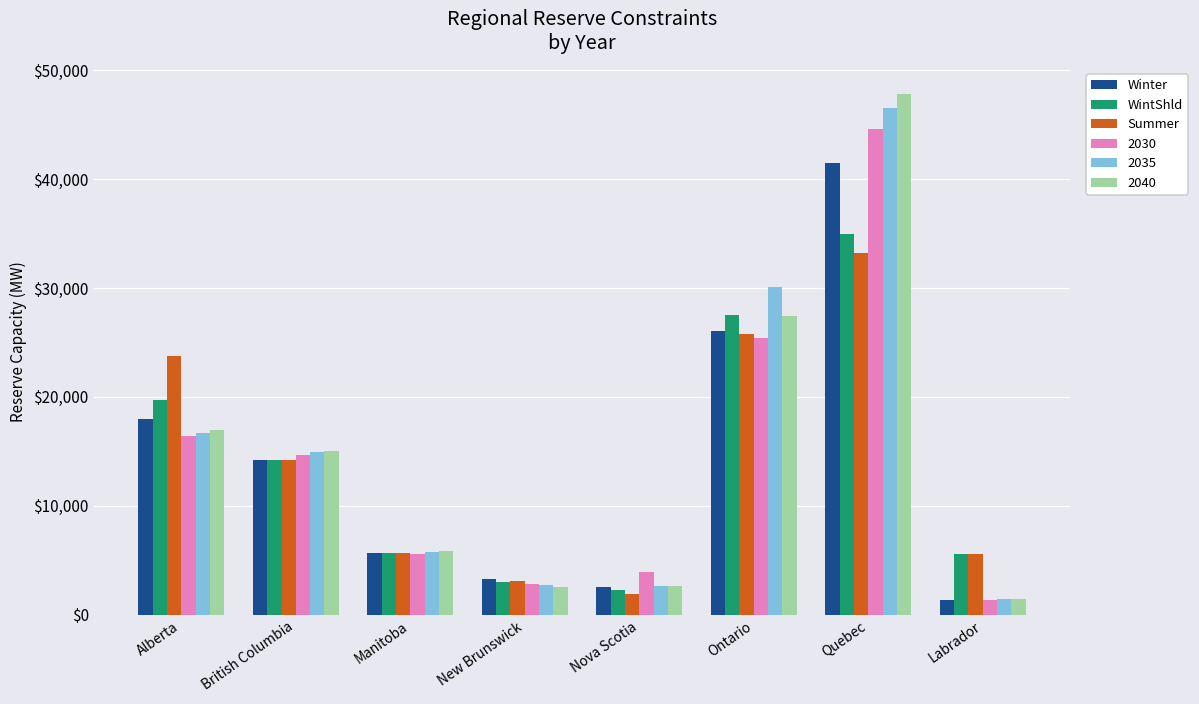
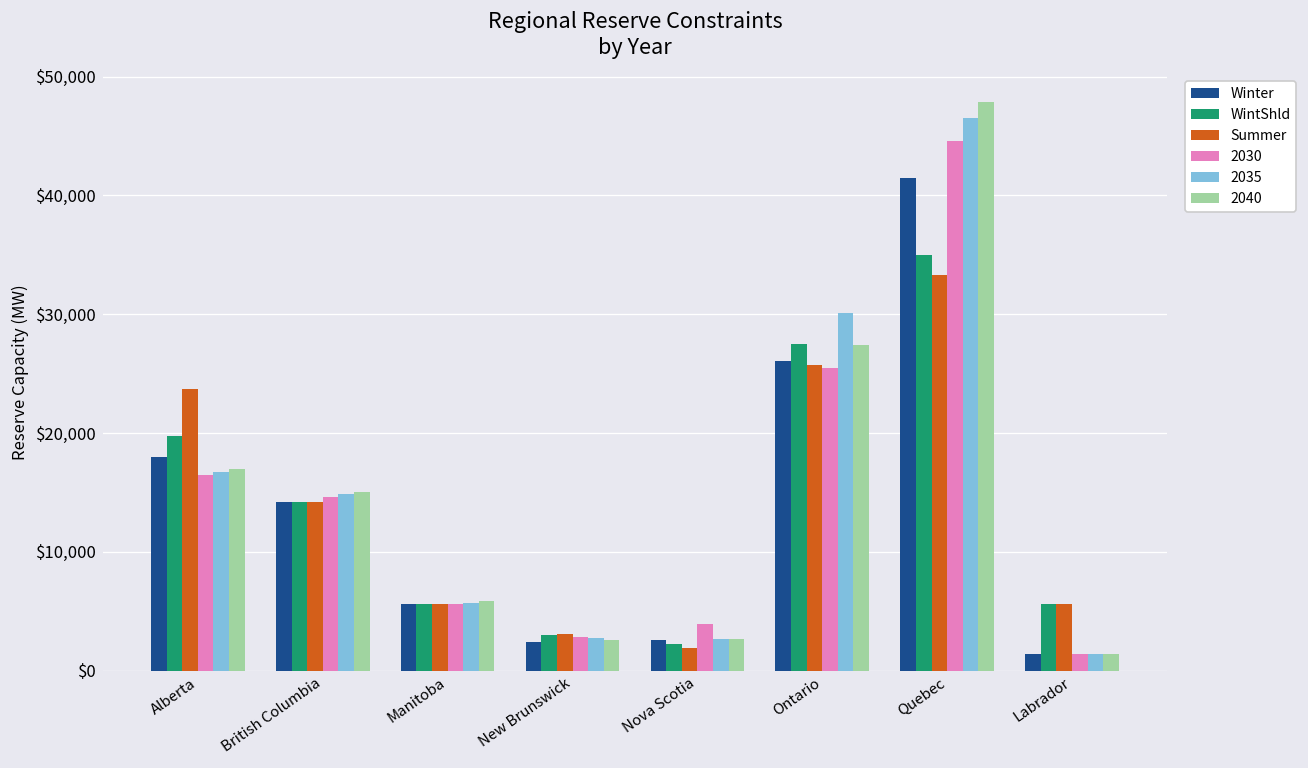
Winter, New Brunswick: $3,000 -> $2,000
